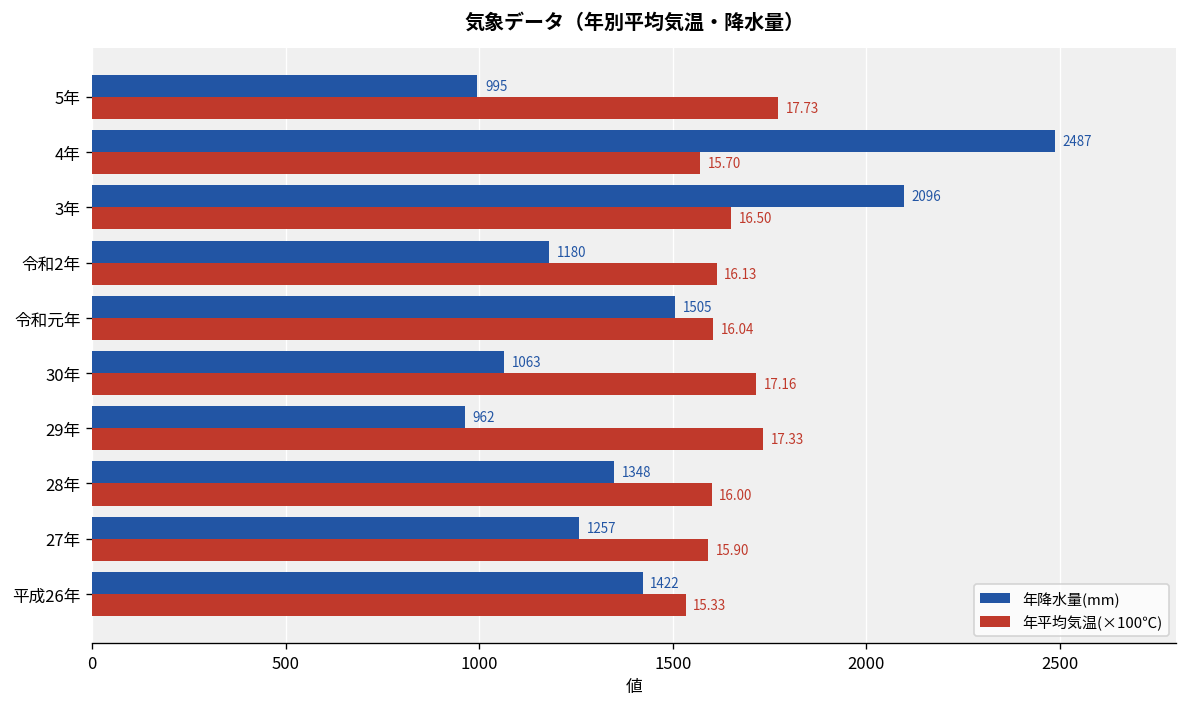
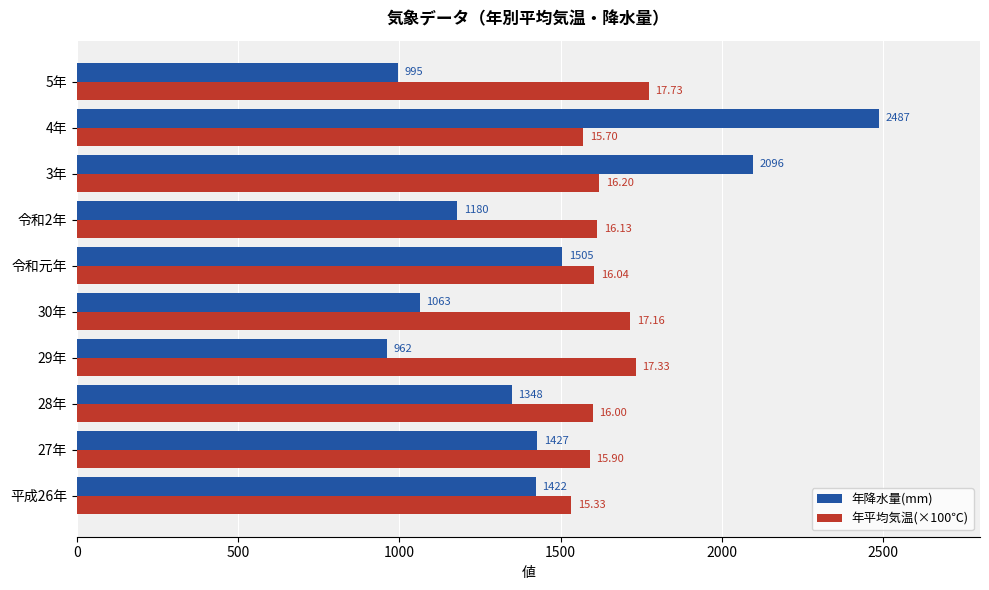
年平均気温(×100℃), 3年: 16.50 -> 16.20
年降水量(mm), 27年: 1257 -> 1427
